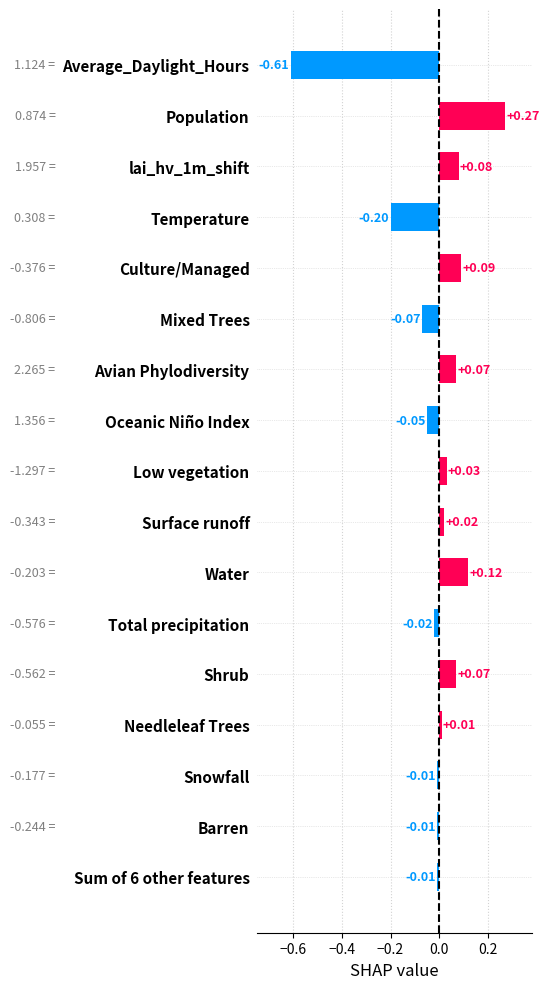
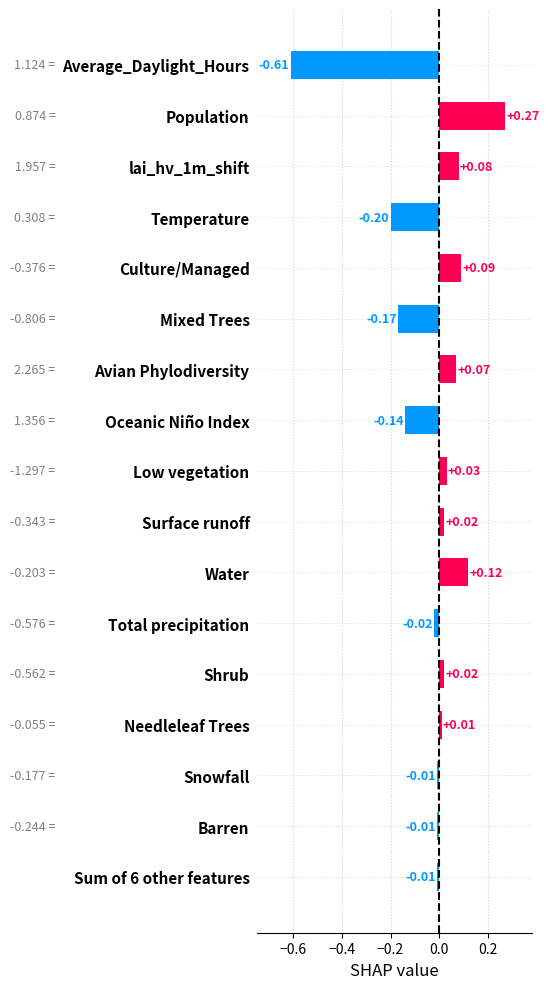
Mixed Trees: -0.07 -> -0.17
Oceanic Niño Index: -0.05 -> -0.14
Shrub: +0.07 -> +0.02
